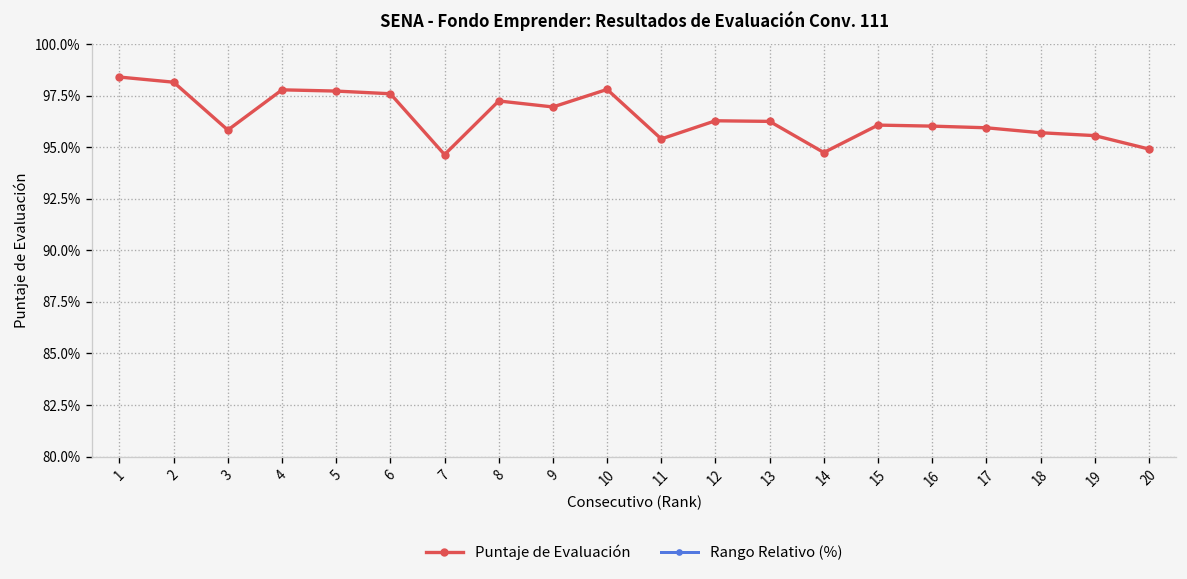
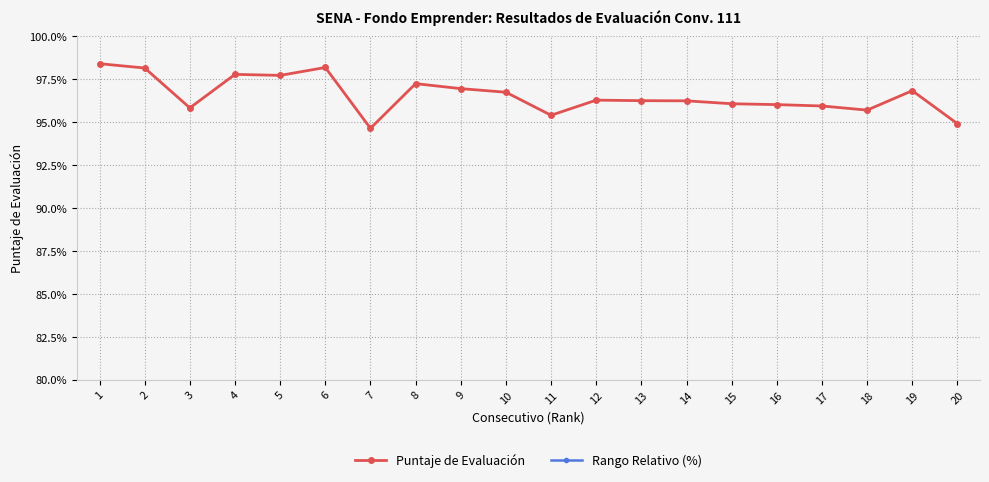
Puntaje de Evaluación, 6: 97.6% -> 98.2%
Puntaje de Evaluación, 10: 97.8% -> 96.7%
Puntaje de Evaluación, 14: 94.7% -> 96.2%
Puntaje de Evaluación, 19: 95.6% -> 96.8%
